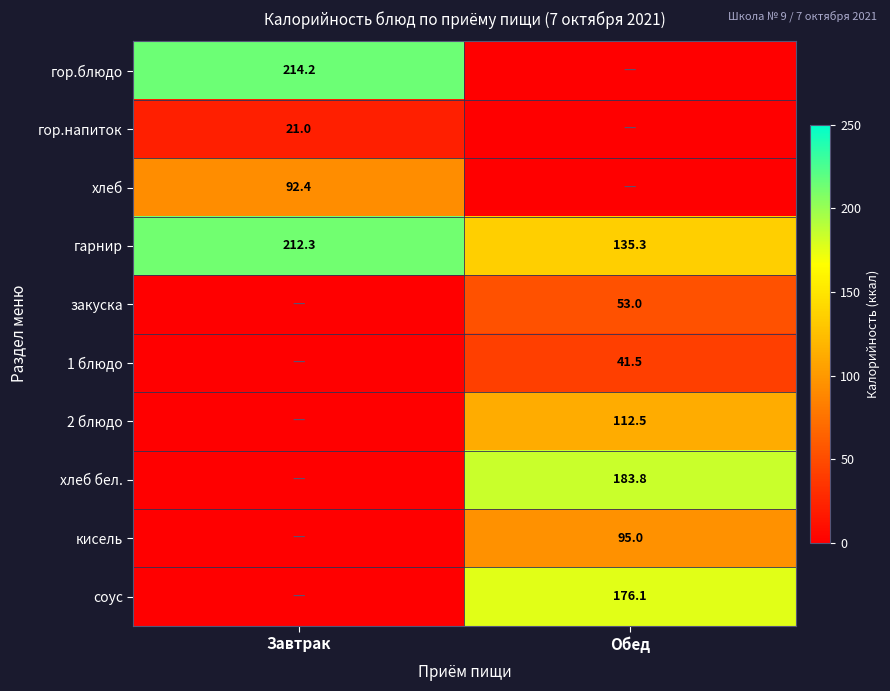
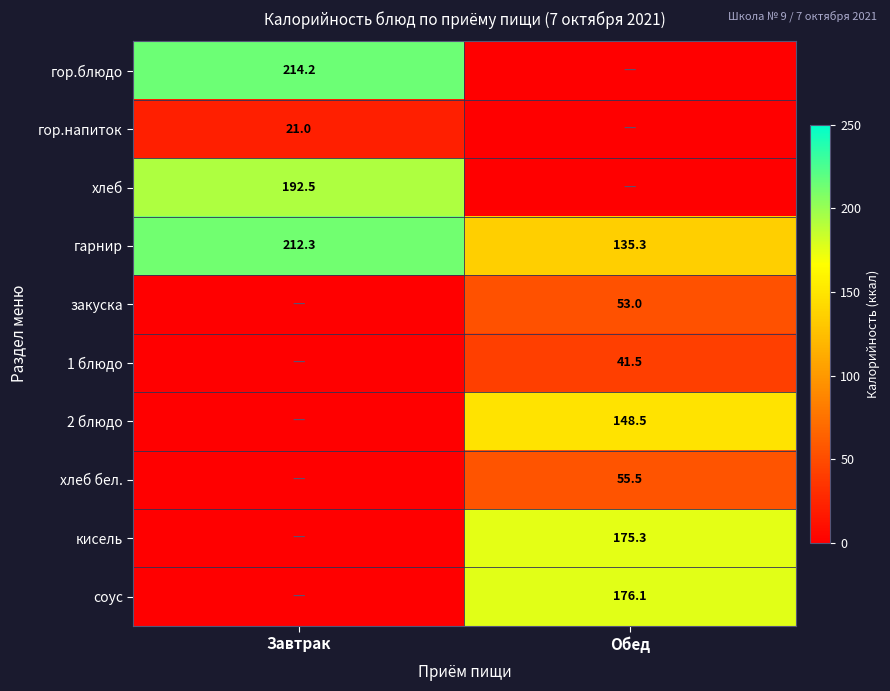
хлеб, Завтрак: 92.4 -> 192.5
2 блюдо, Обед: 112.5 -> 148.5
хлеб бел., Обед: 183.8 -> 55.5
кисель, Обед: 95.0 -> 175.3
